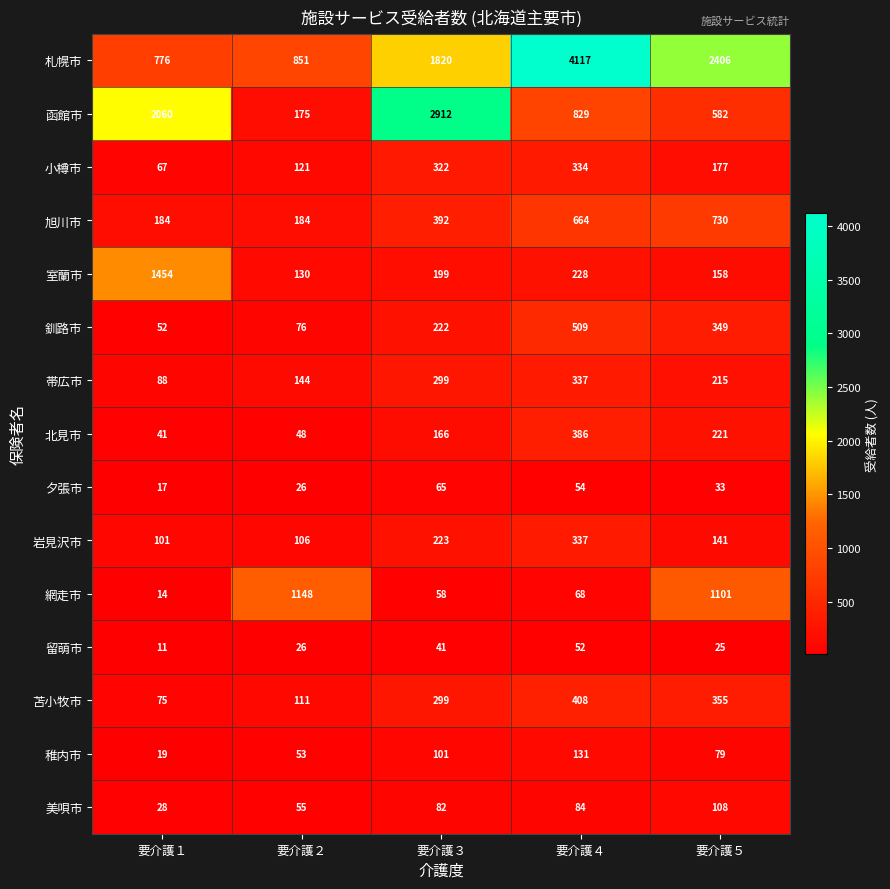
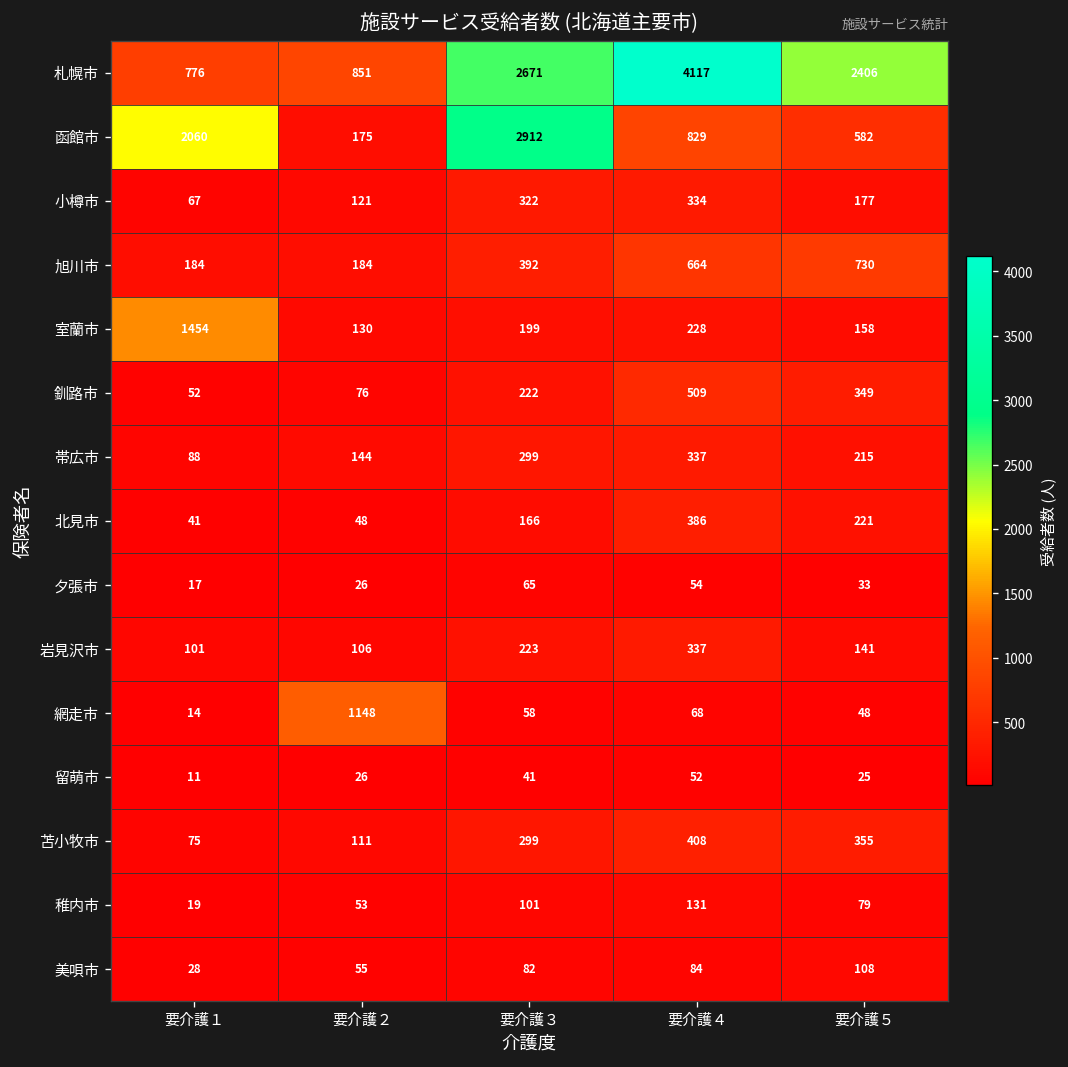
札幌市, 要介護３: 1820 -> 2671
網走市, 要介護５: 1101 -> 48
